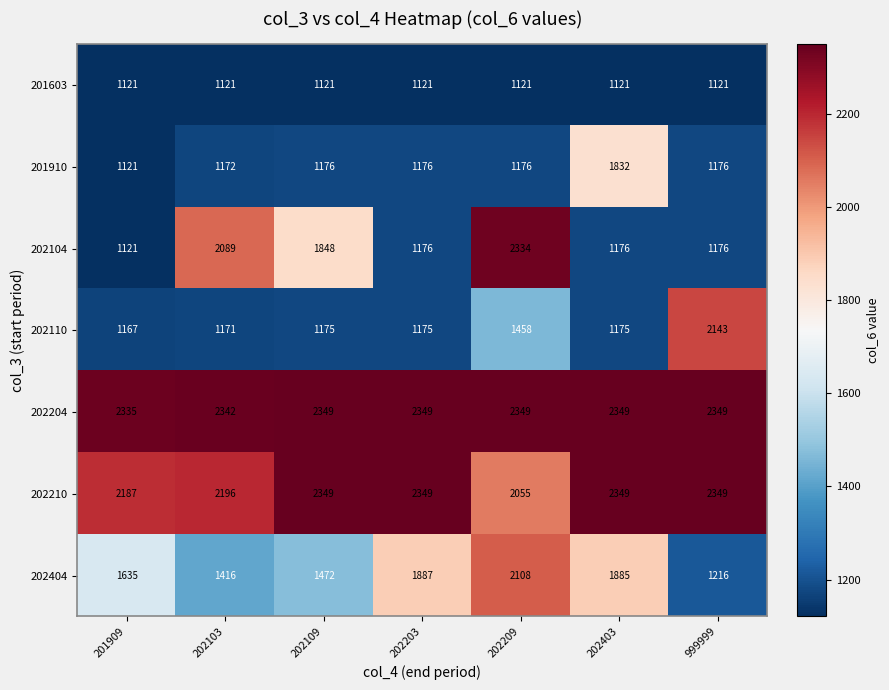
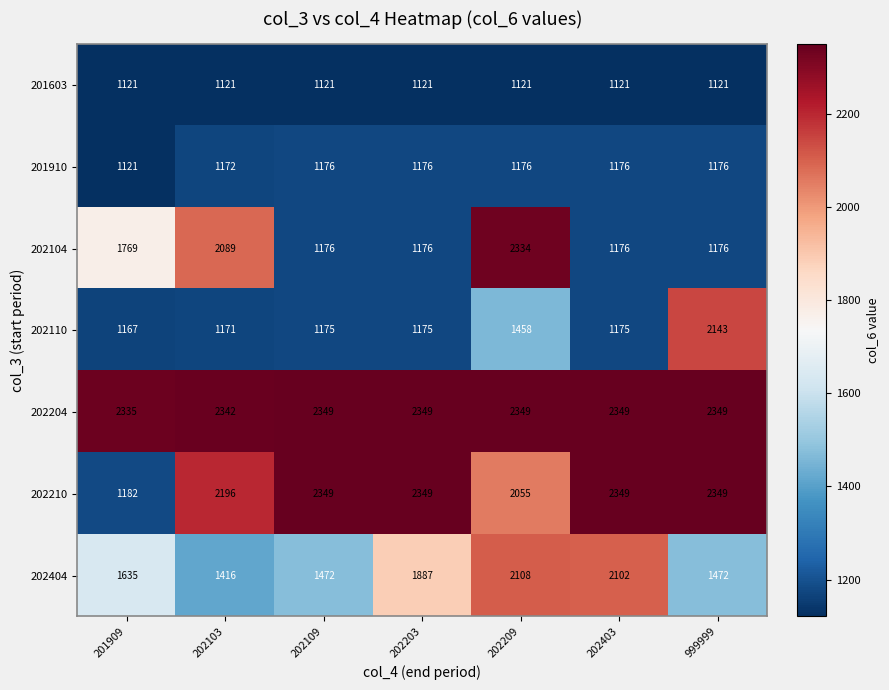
201910, 202403: 1832 -> 1176
202104, 201909: 1121 -> 1769
202104, 202109: 1848 -> 1176
202210, 201909: 2187 -> 1182
202404, 202403: 1885 -> 2102
202404, 999999: 1216 -> 1472
